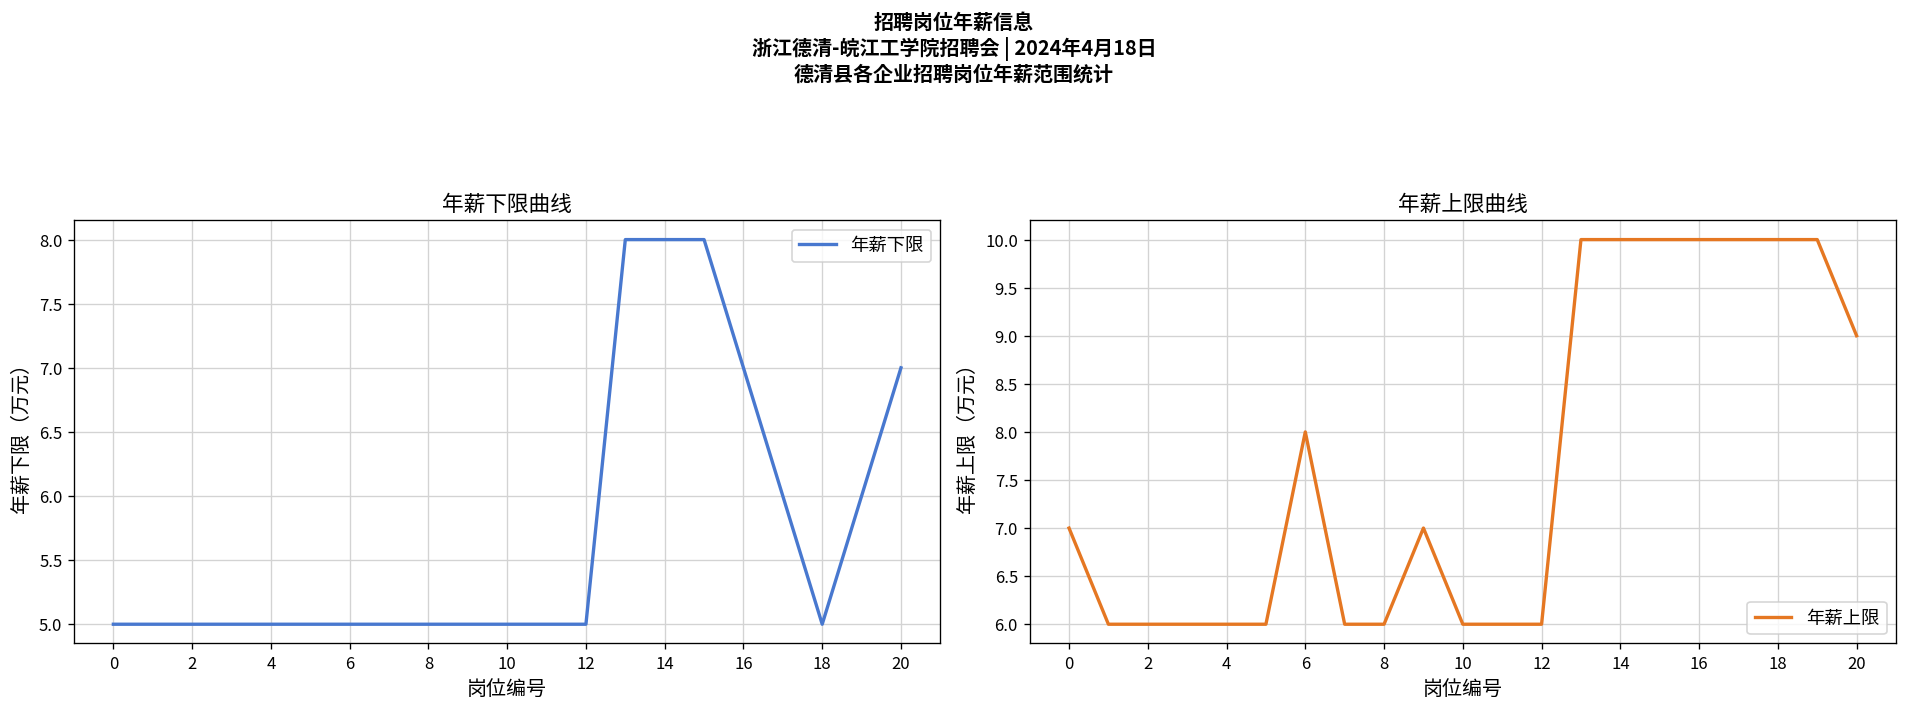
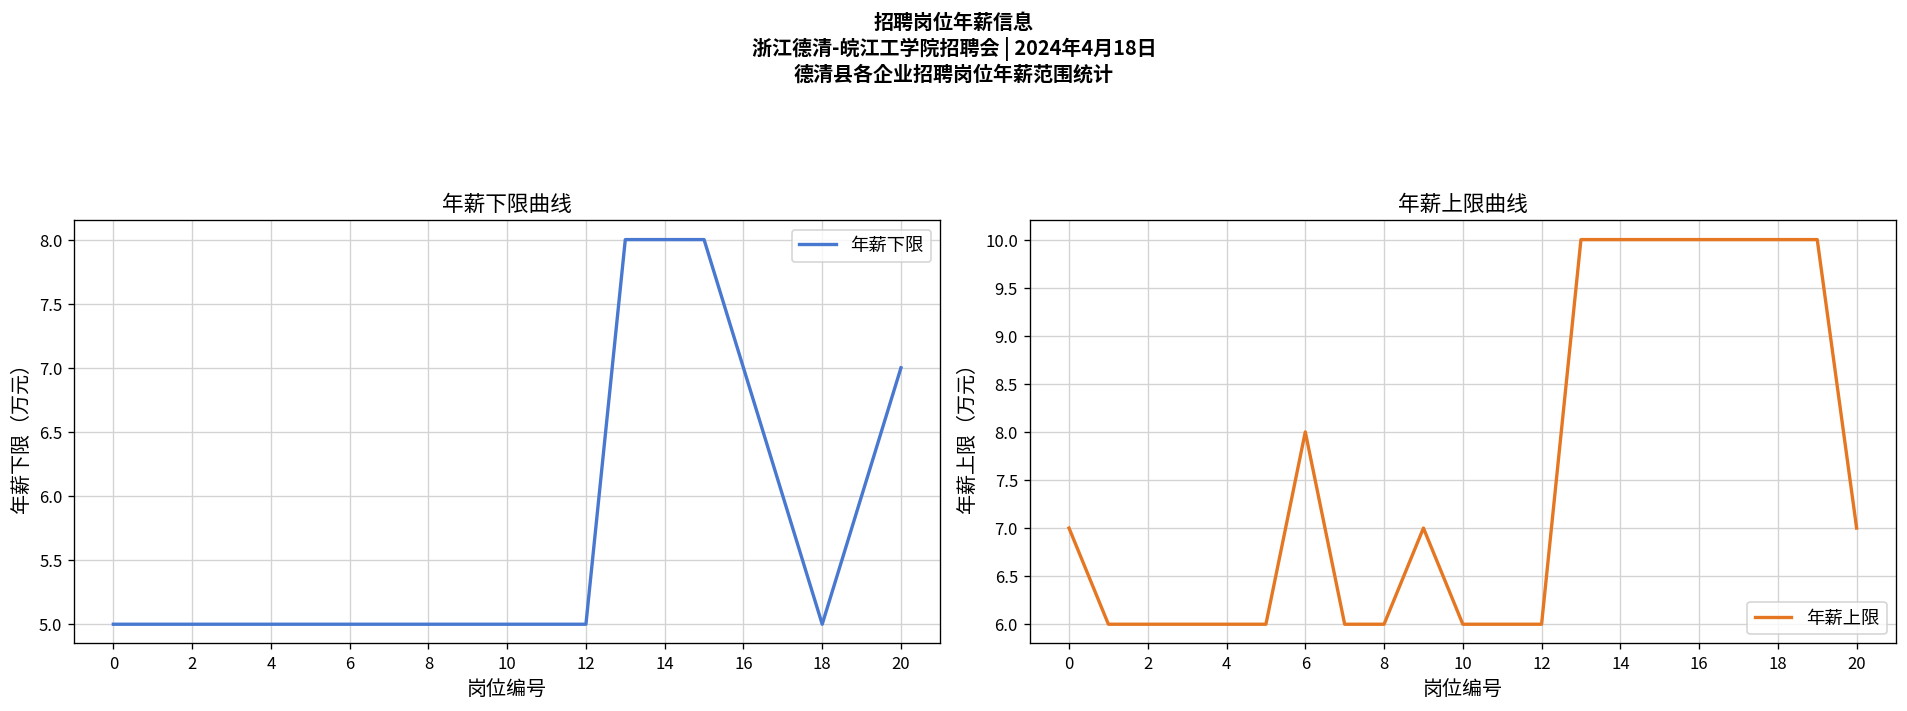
年薪上限曲线, 20: 9 -> 7
